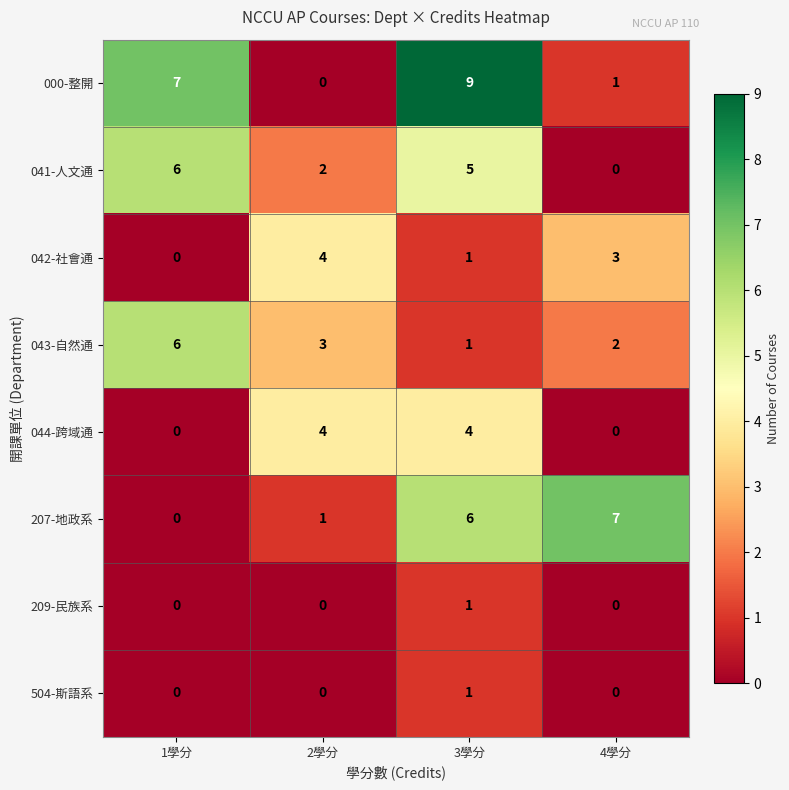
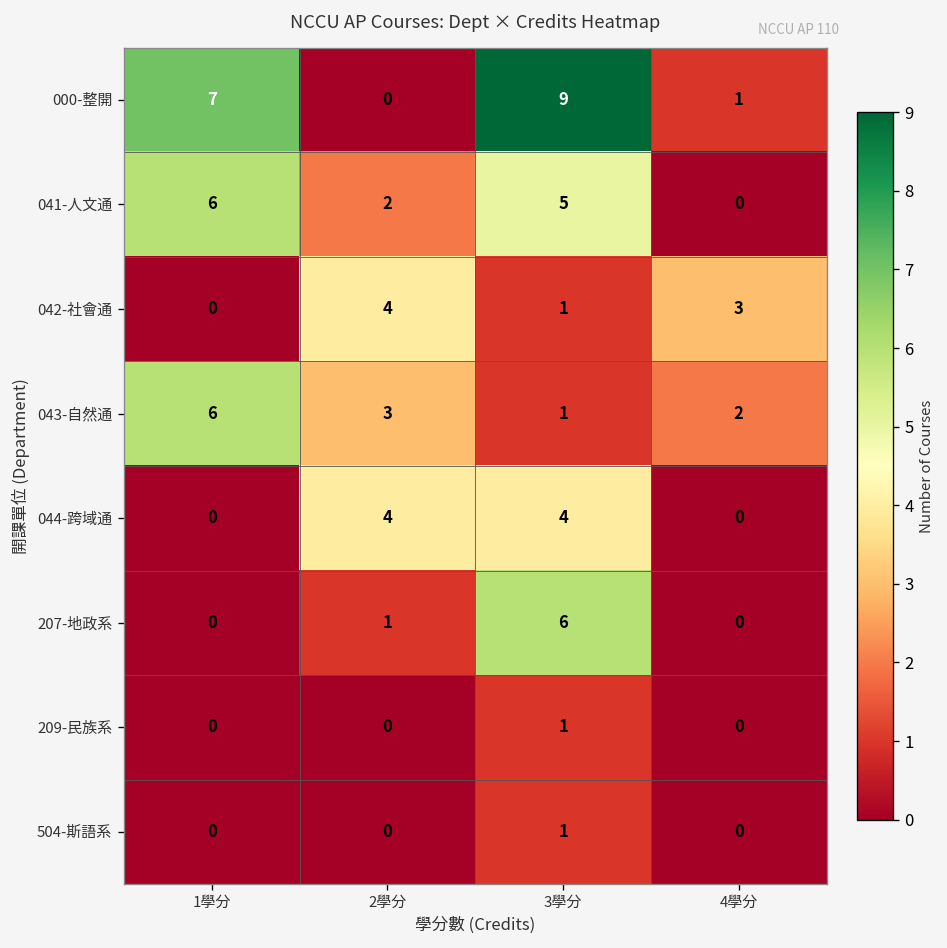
207-地政系, 4學分: 7 -> 0
